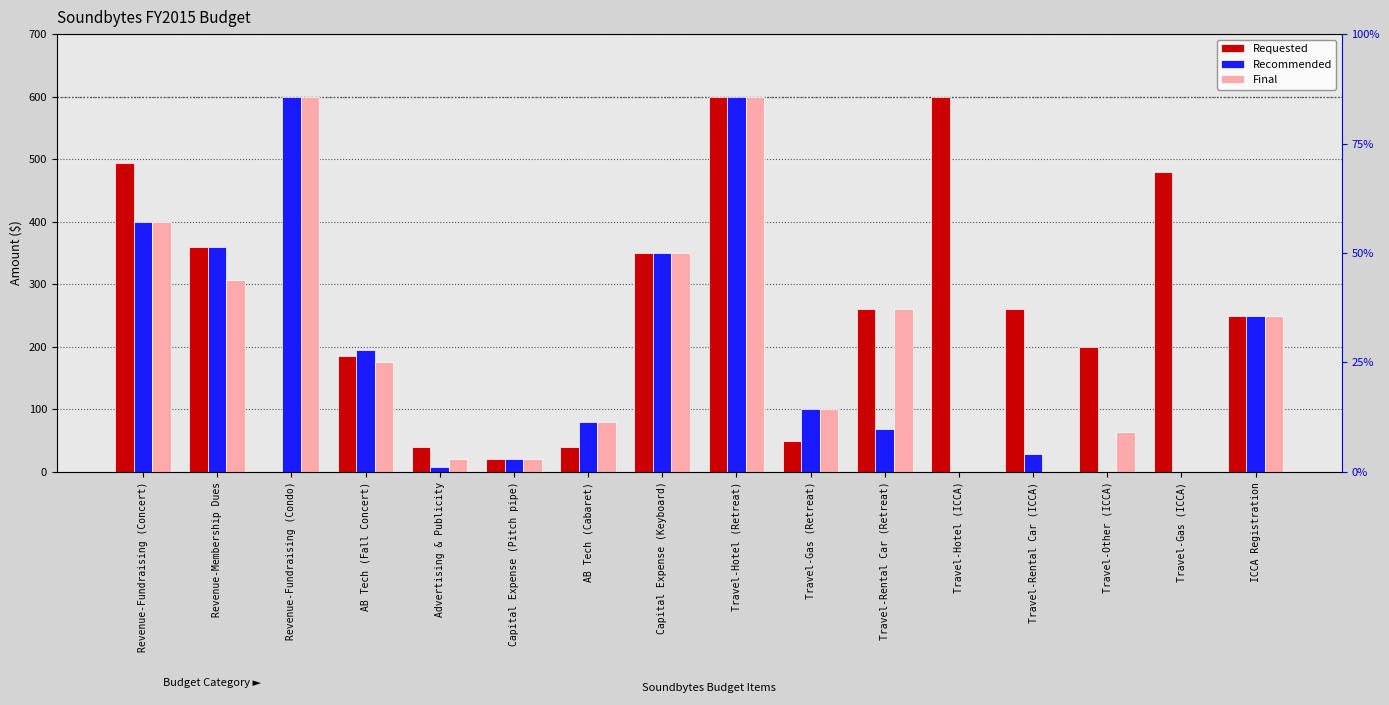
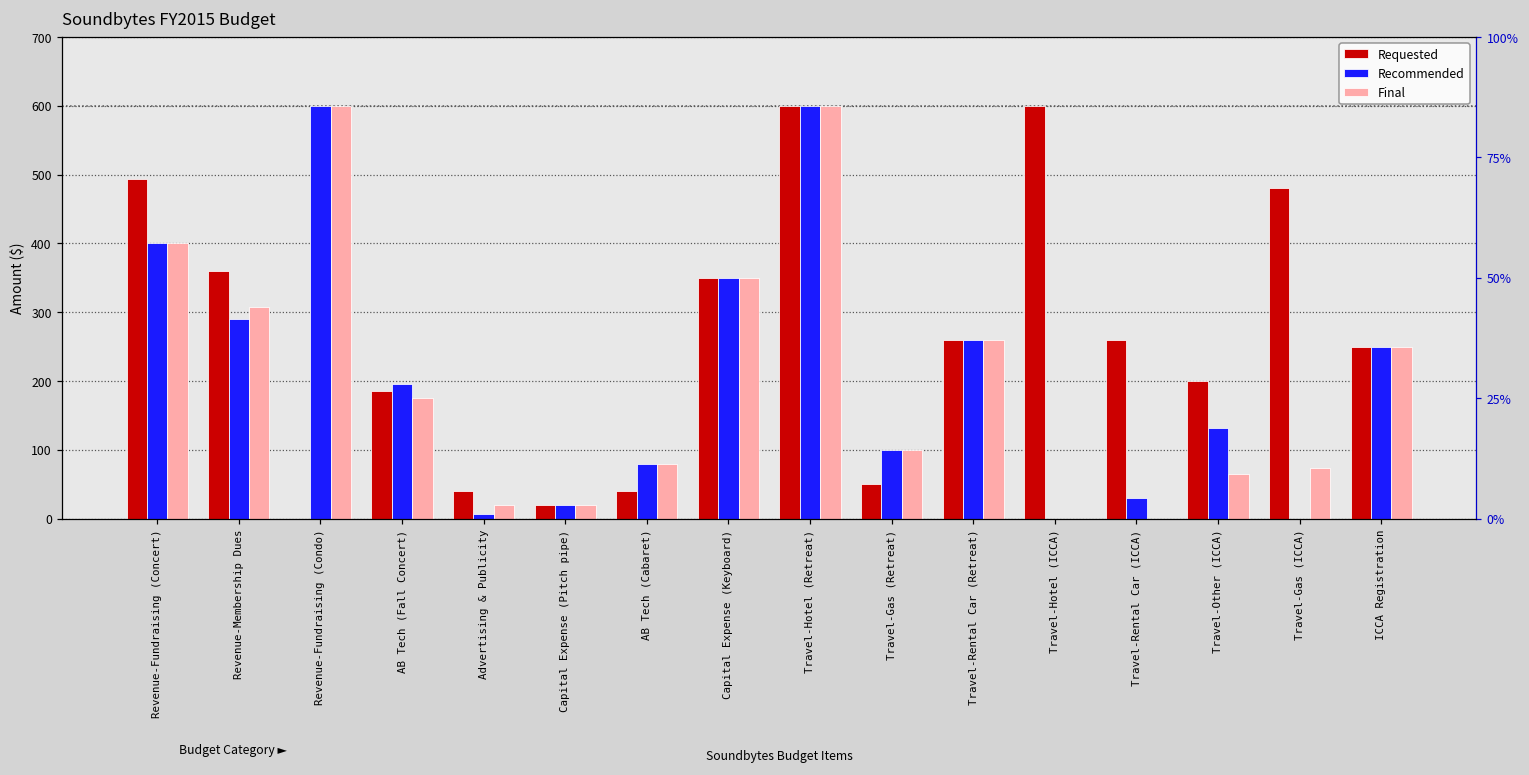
Recommended, Revenue-Membership Dues: 360 -> 290
Recommended, Travel-Rental Car (Retreat): 70 -> 260
Recommended, Travel-Other (ICCA): 0 -> 130
Final, Travel-Gas (ICCA): 0 -> 70
